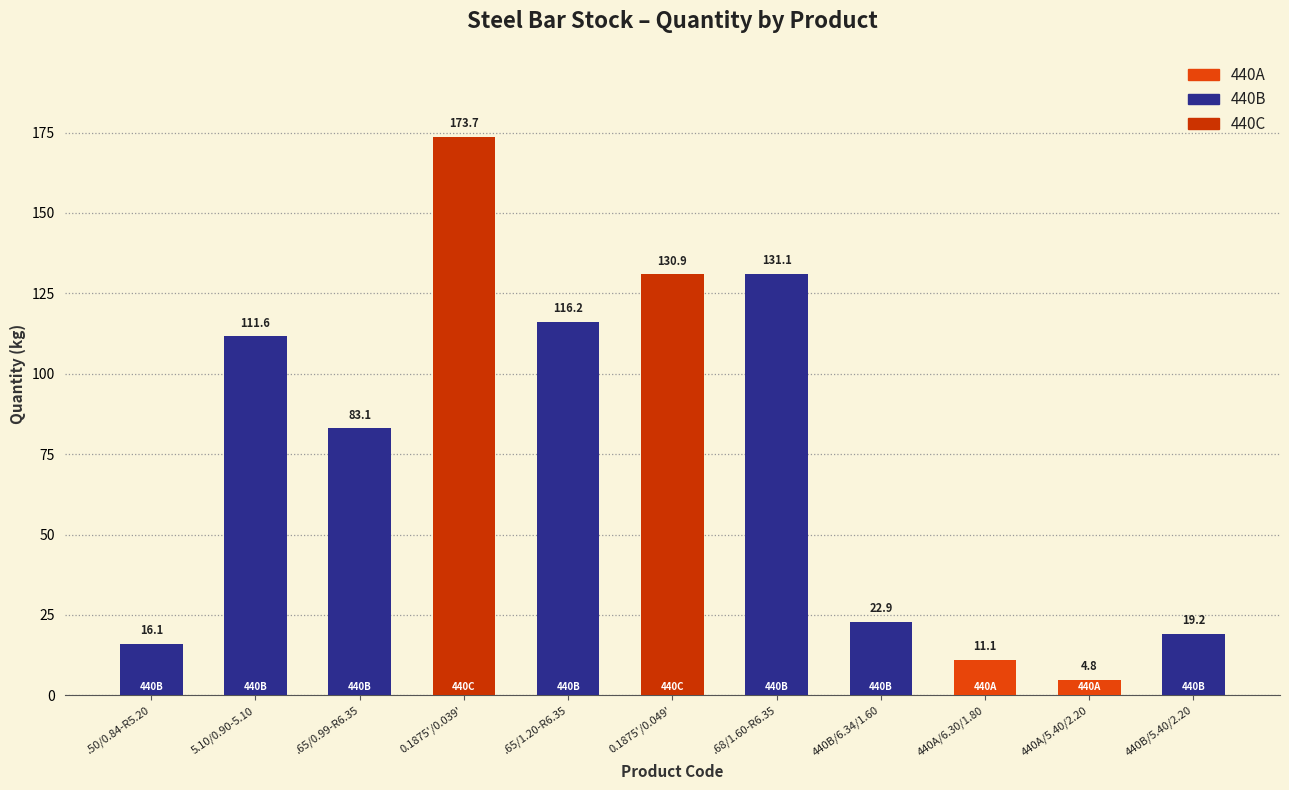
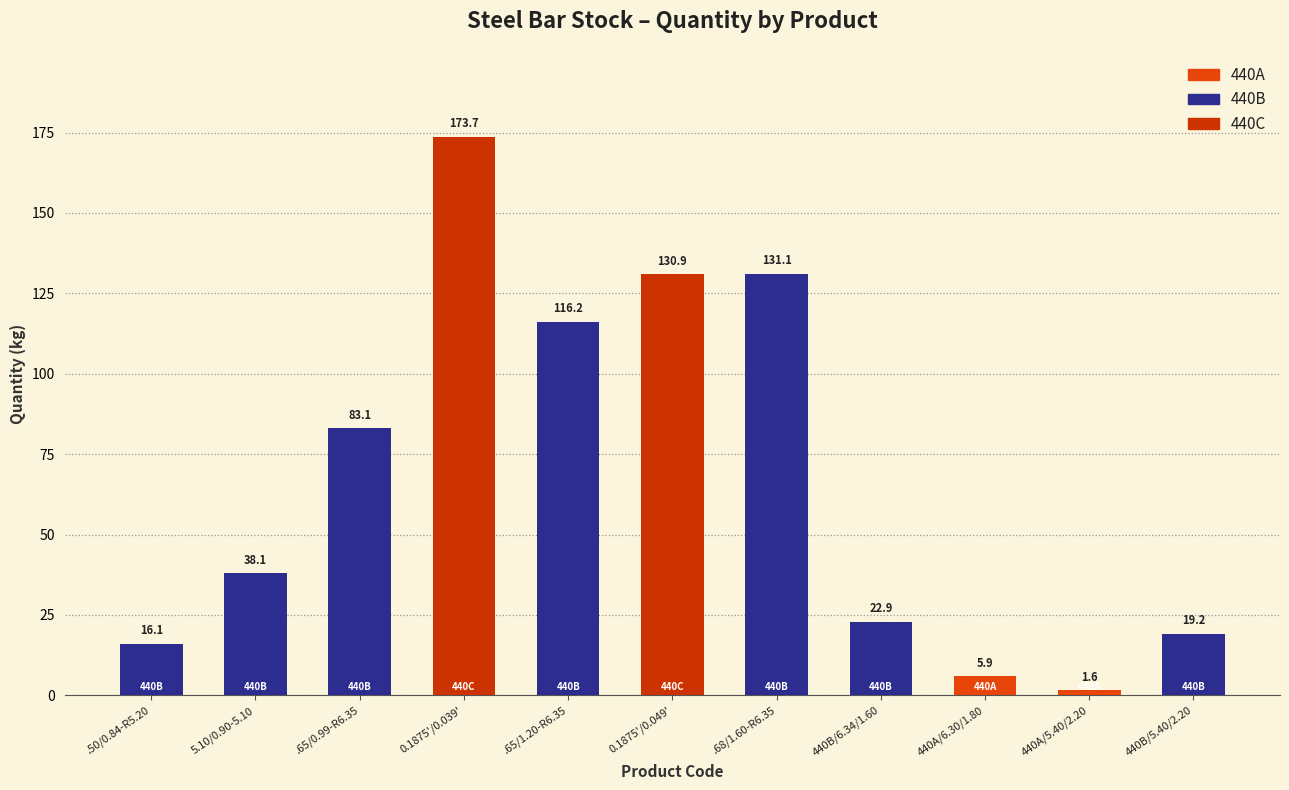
5.10/0.90-5.10: 111.6 -> 38.1
440A/6.30/1.80: 11.1 -> 5.9
440A/5.40/2.20: 4.8 -> 1.6
